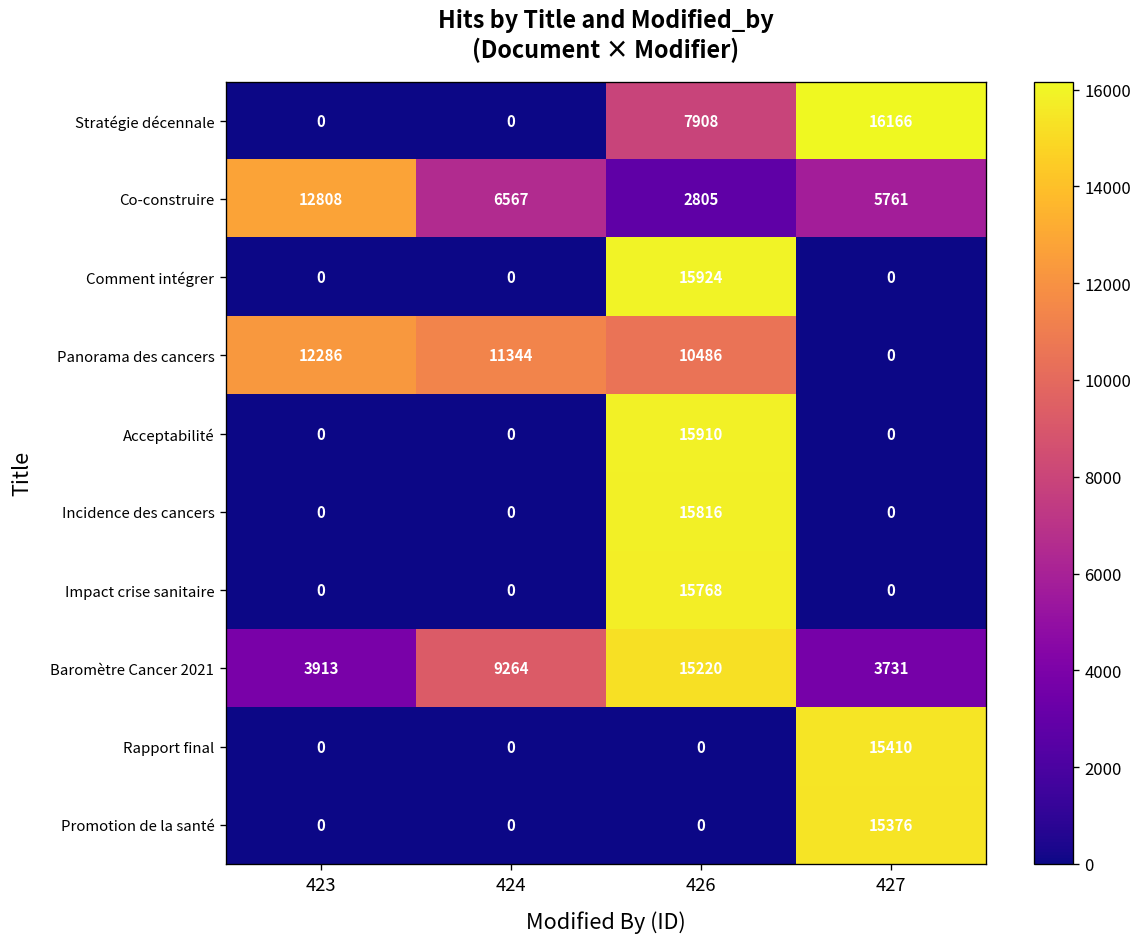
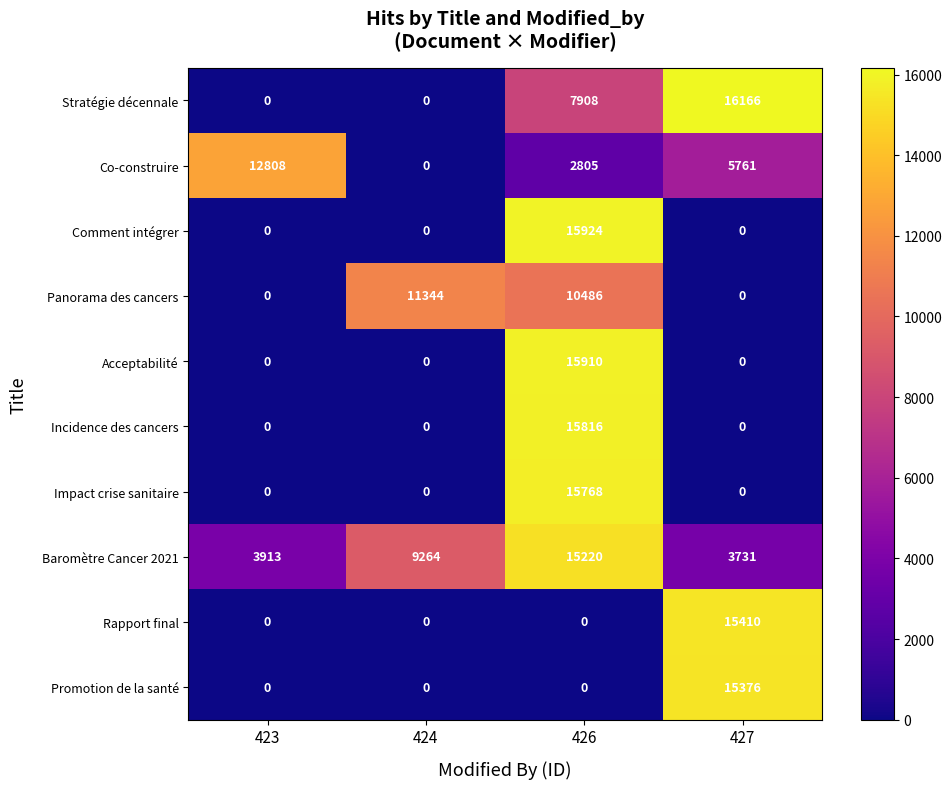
Co-construire, 424: 6567 -> 0
Panorama des cancers, 423: 12286 -> 0
